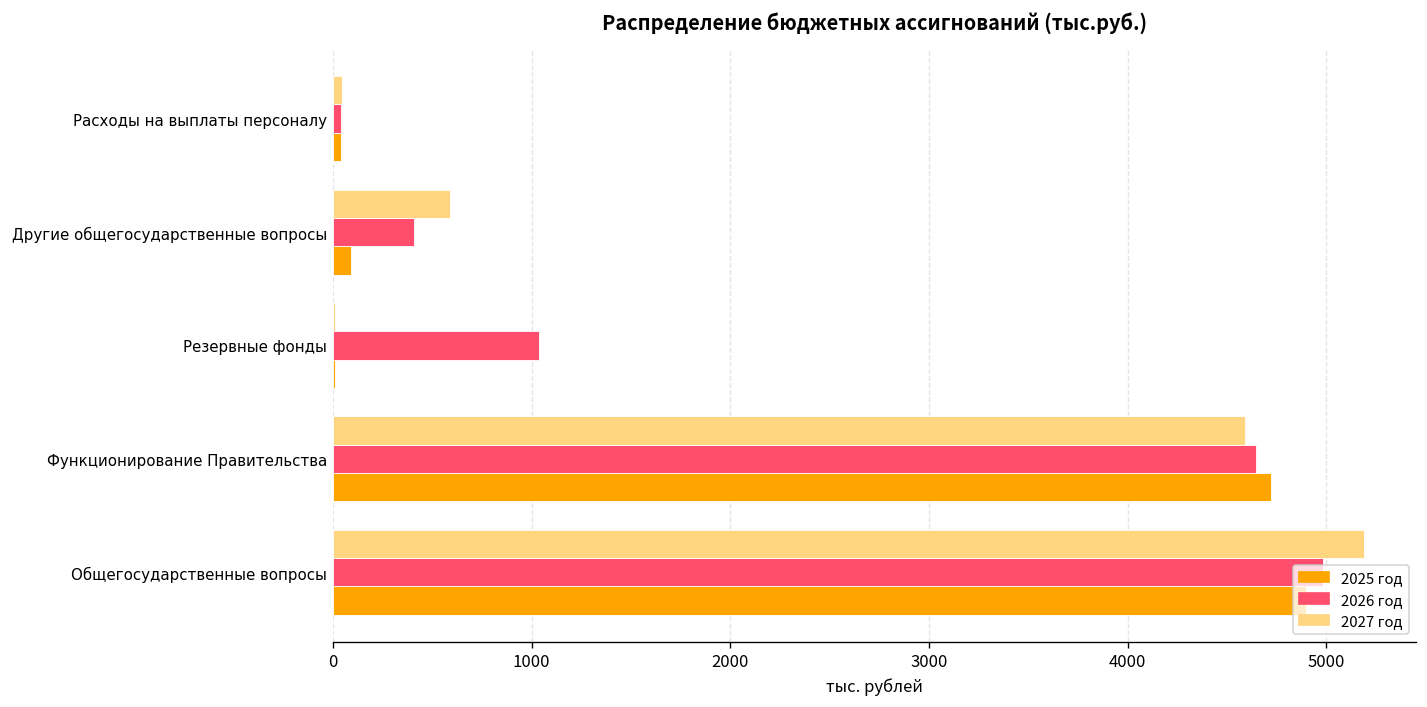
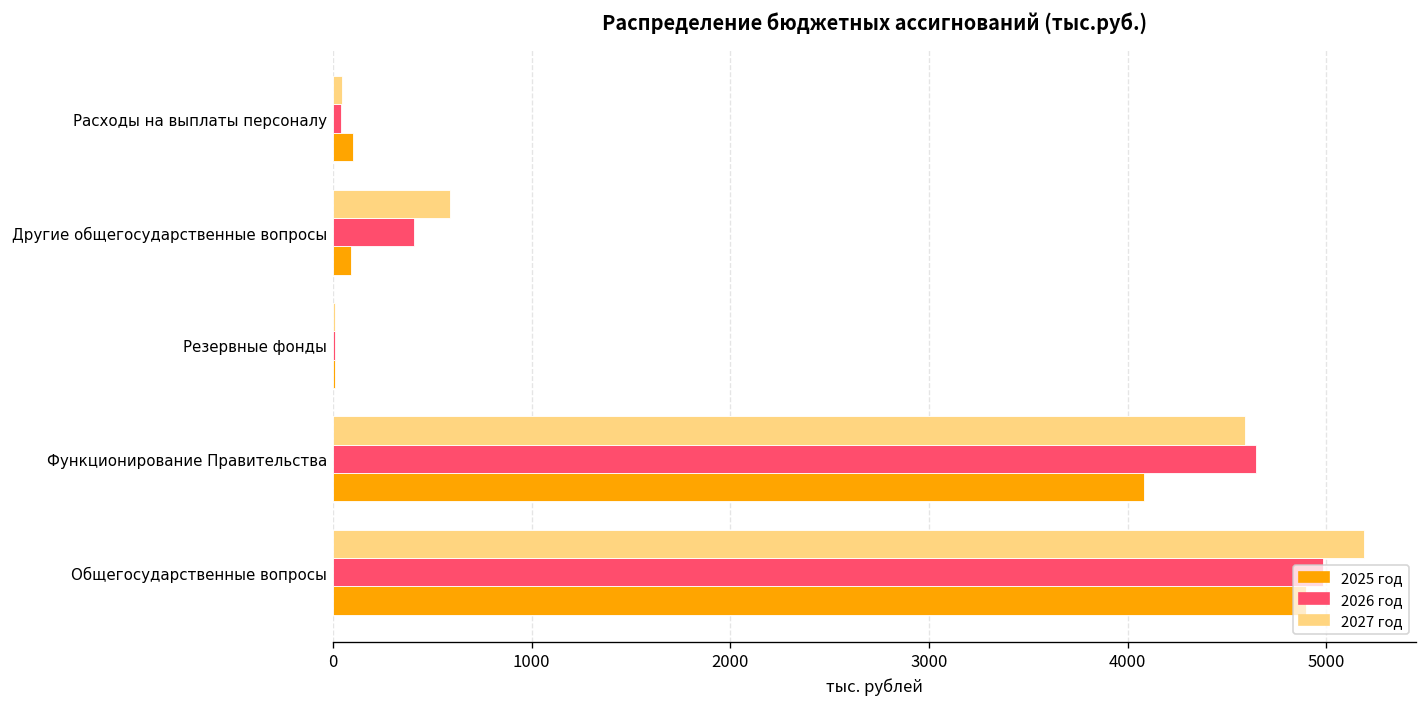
2025 год, Расходы на выплаты персоналу: 40 -> 100
2026 год, Резервные фонды: 1040 -> 10
2025 год, Функционирование Правительства: 4720 -> 4080
